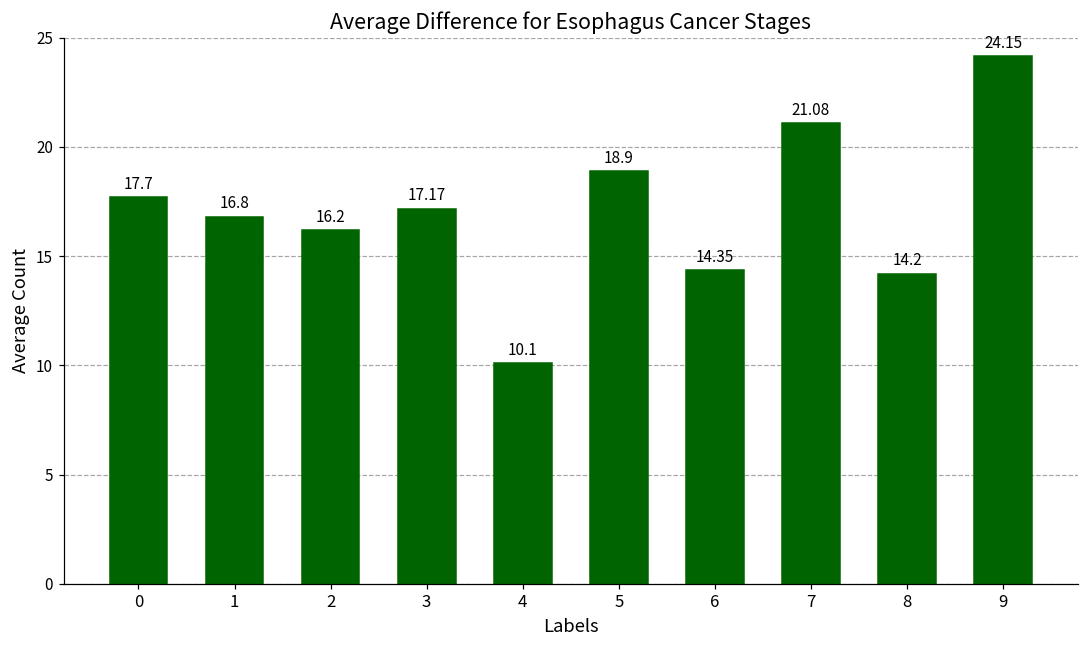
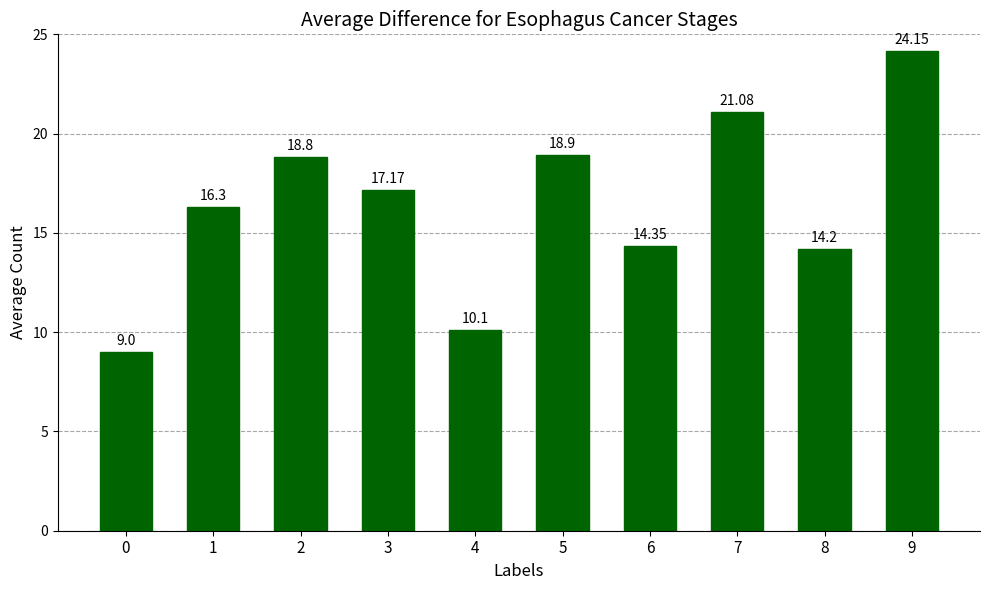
0: 17.7 -> 9.0
1: 16.8 -> 16.3
2: 16.2 -> 18.8
